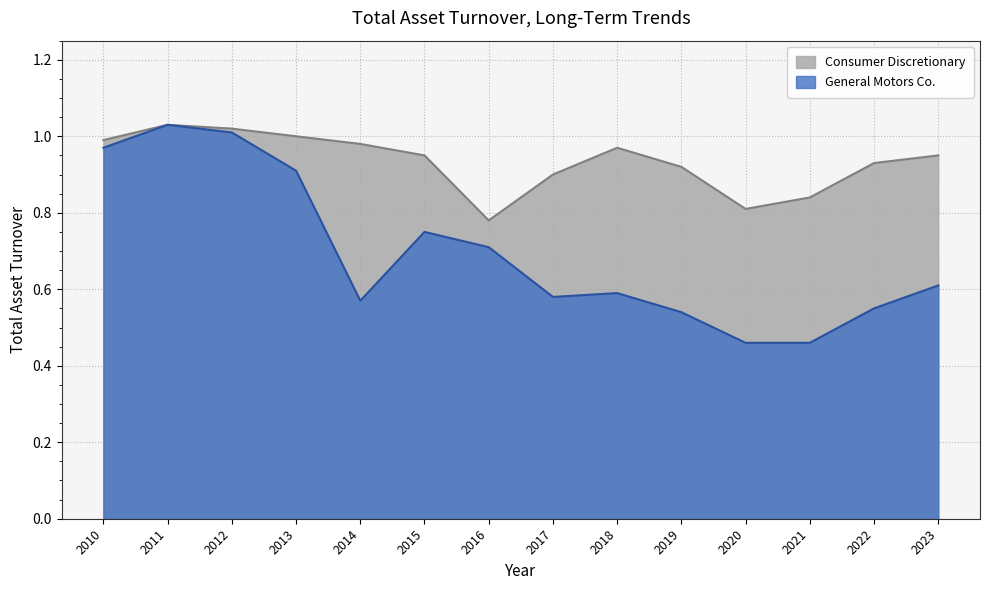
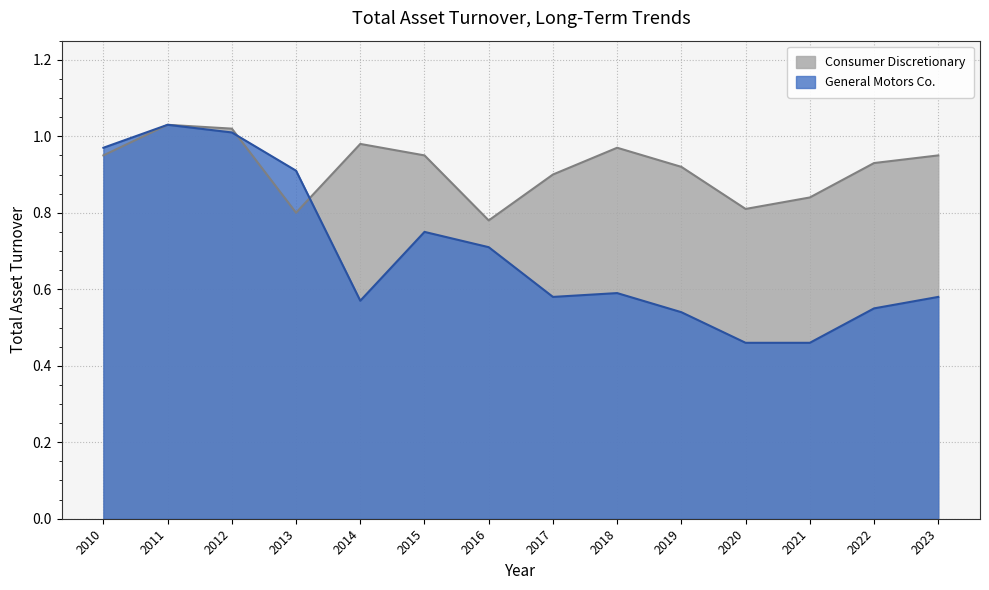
Consumer Discretionary, 2010: 0.99 -> 0.95
Consumer Discretionary, 2013: 1.0 -> 0.8
General Motors Co., 2023: 0.61 -> 0.58
